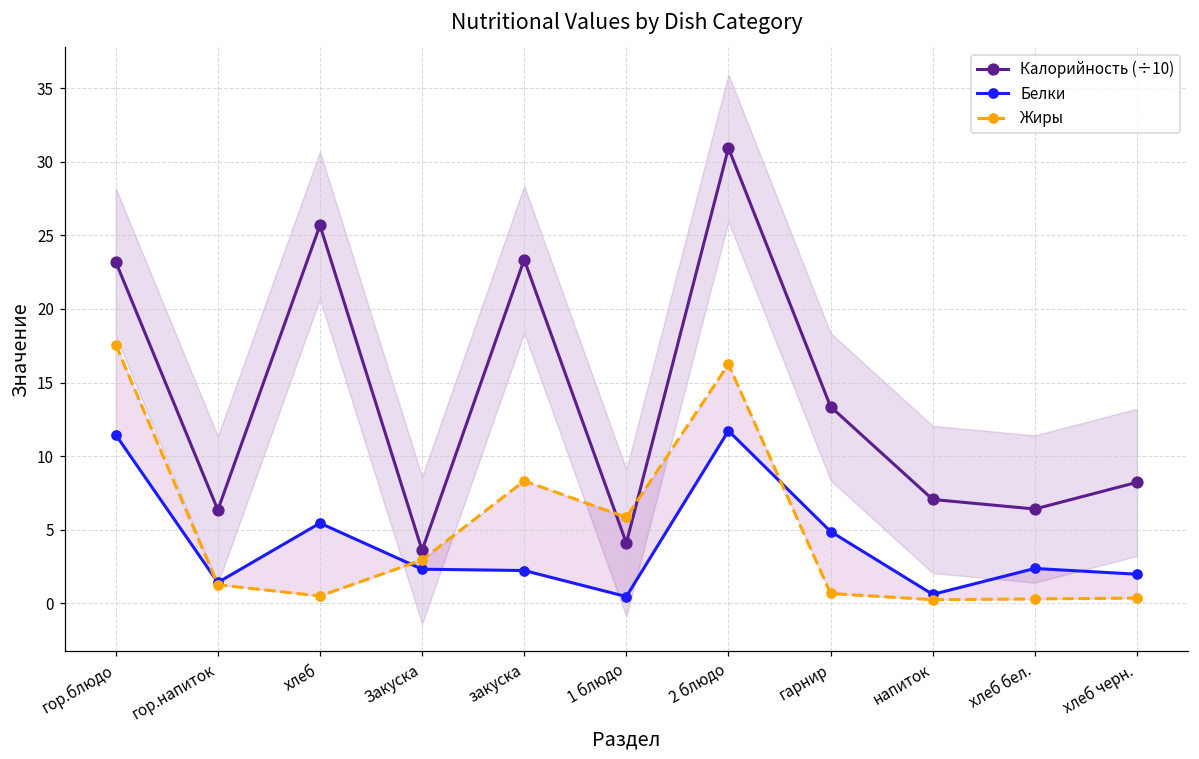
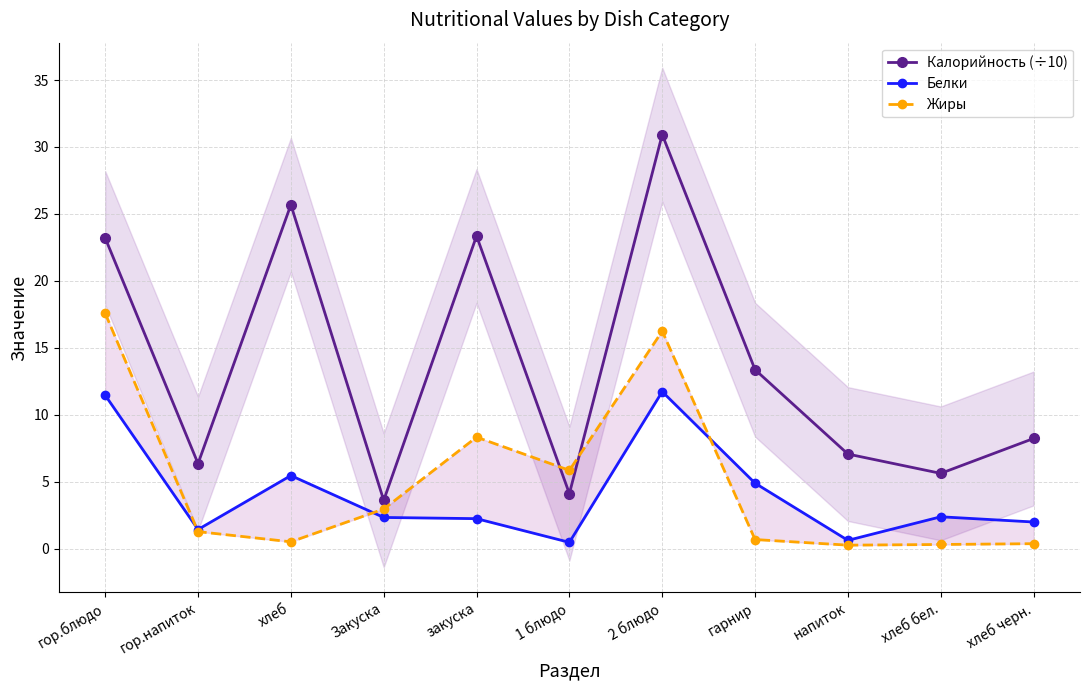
Калорийность (÷10), хлеб бел.: 6.4 -> 5.6
